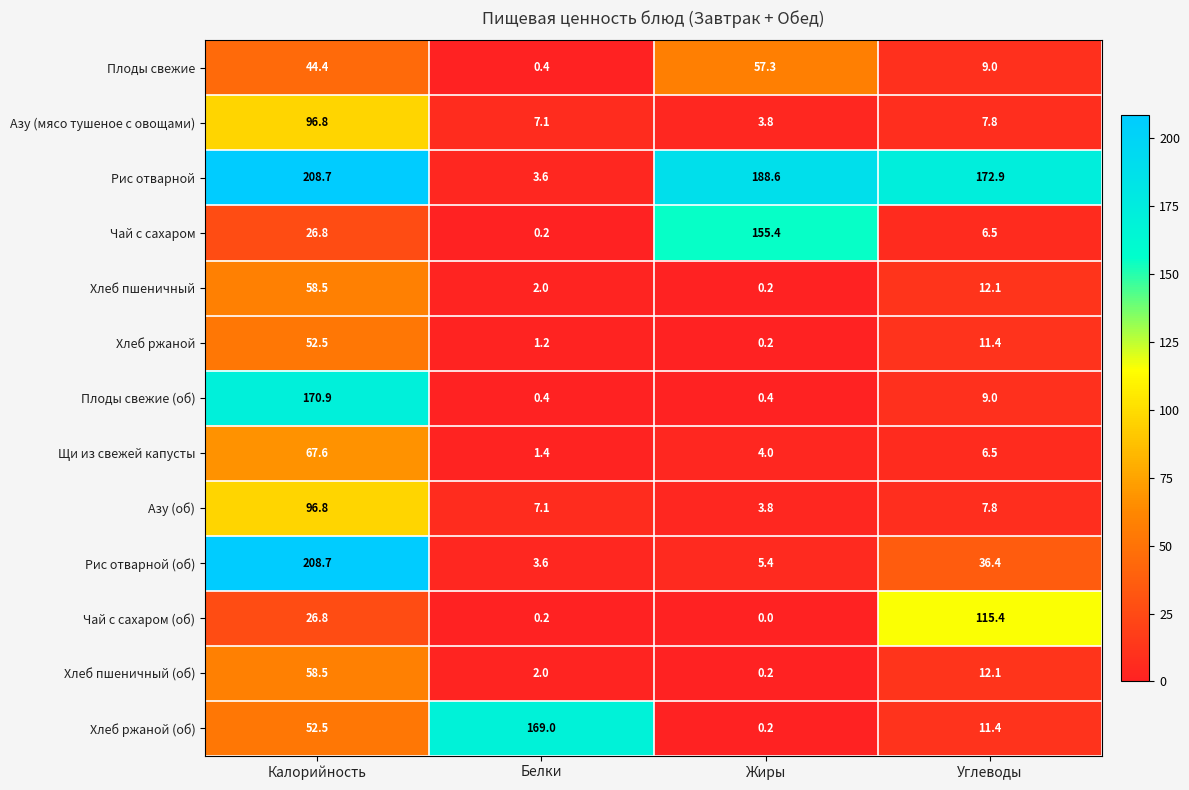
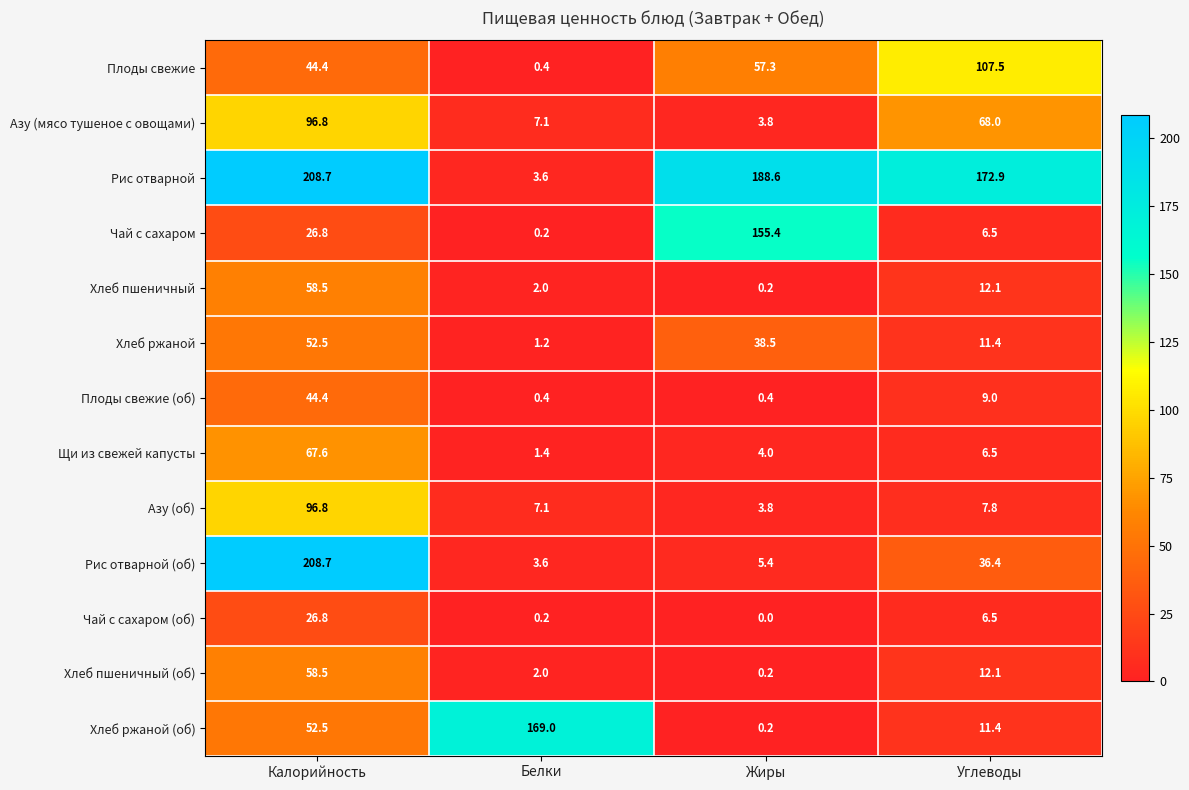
Плоды свежие, Углеводы: 9.0 -> 107.5
Азу (мясо тушеное с овощами), Углеводы: 7.8 -> 68.0
Хлеб ржаной, Жиры: 0.2 -> 38.5
Плоды свежие (об), Калорийность: 170.9 -> 44.4
Чай с сахаром (об), Углеводы: 115.4 -> 6.5
